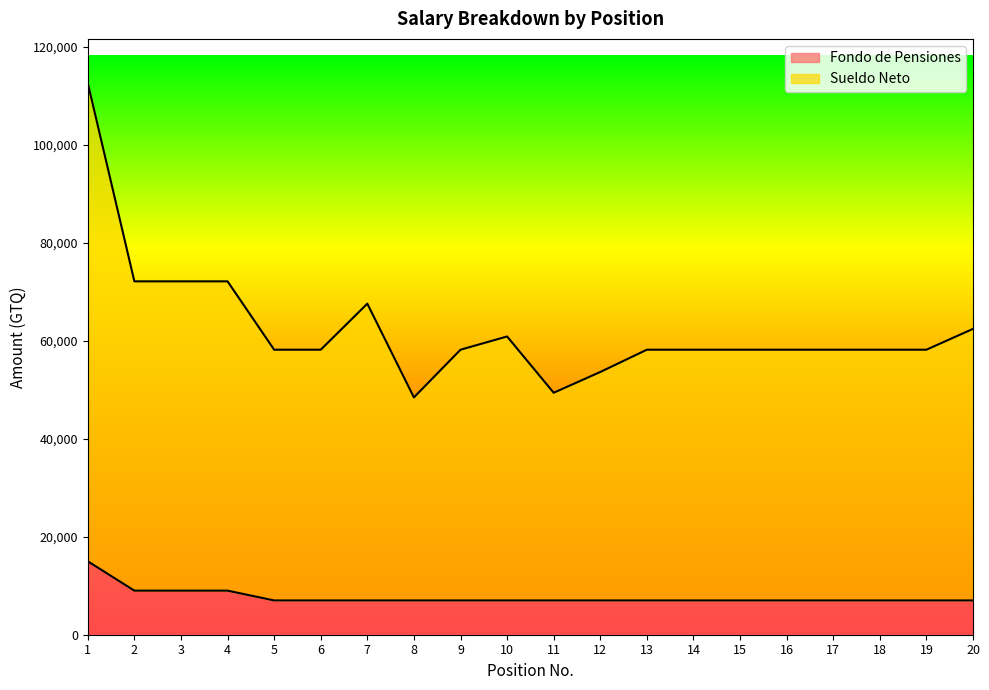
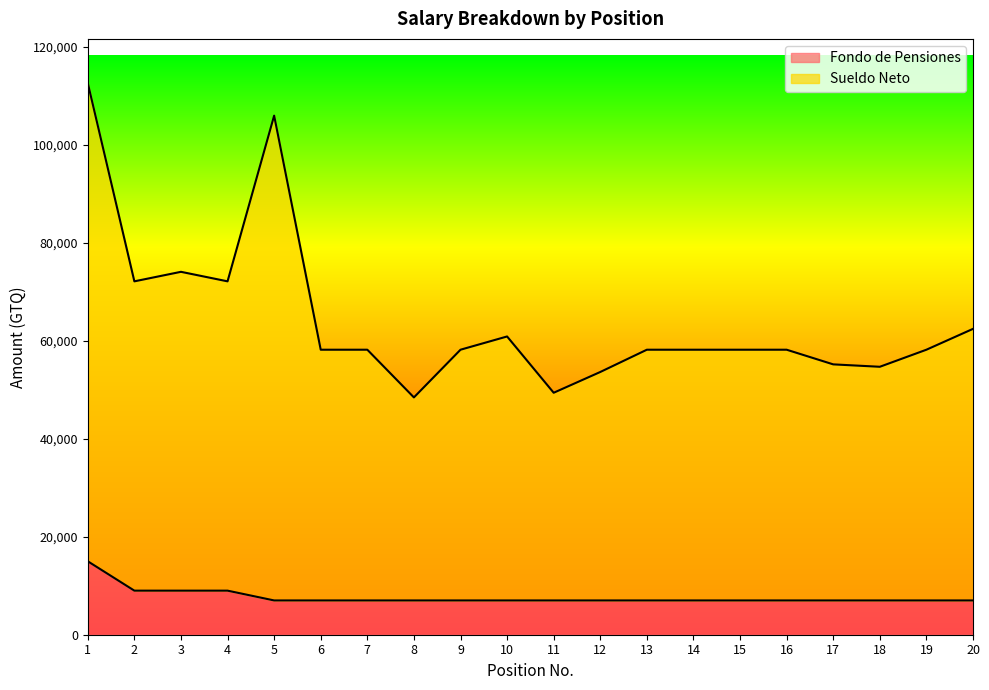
Sueldo Neto, 3: 72,000 -> 74,000
Sueldo Neto, 5: 58,000 -> 106,000
Sueldo Neto, 7: 68,000 -> 58,000
Sueldo Neto, 17: 58,000 -> 55,000
Sueldo Neto, 18: 58,000 -> 55,000
